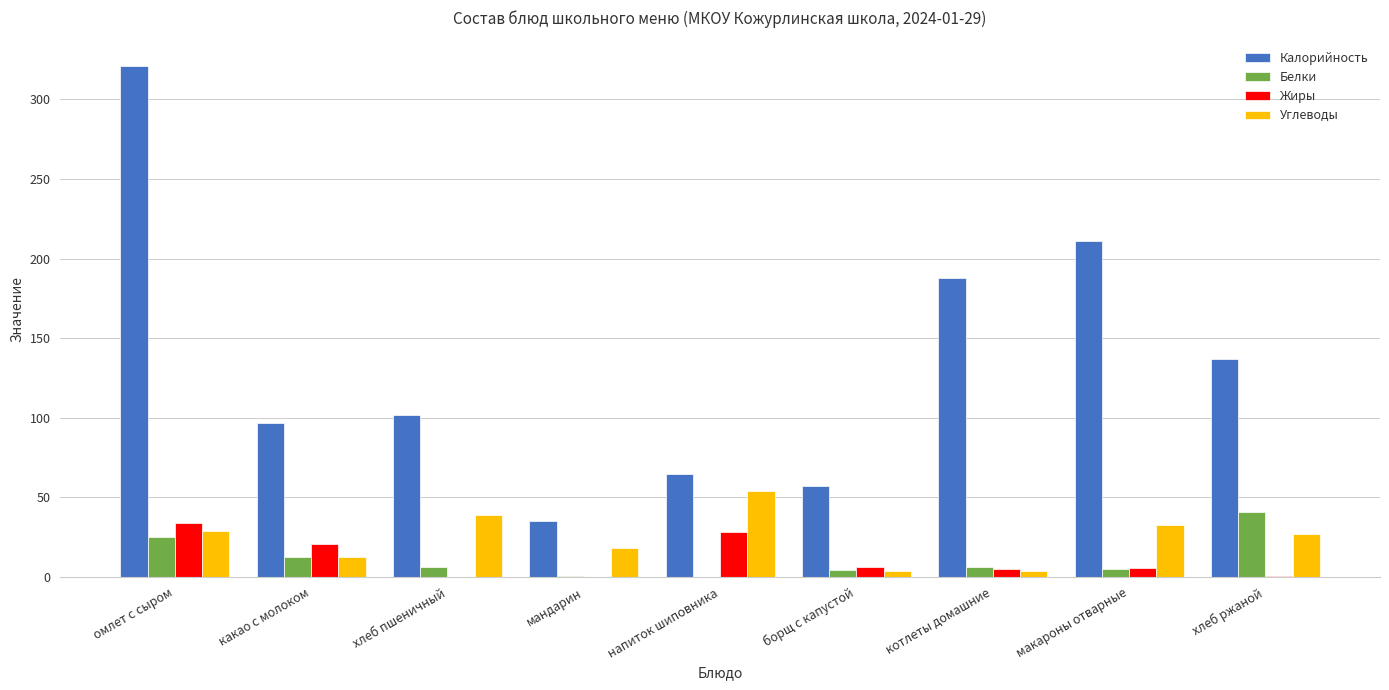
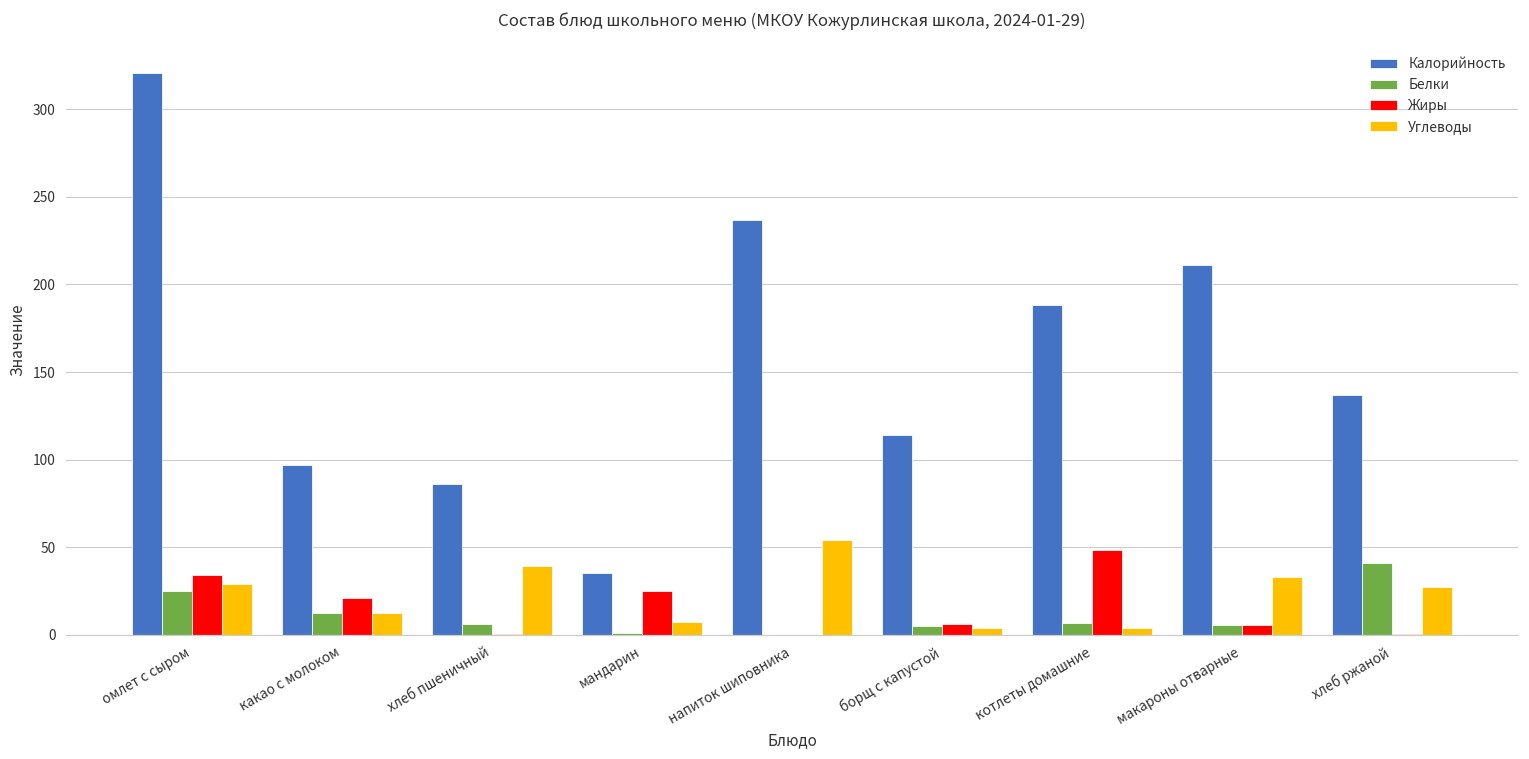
Калорийность, хлеб пшеничный: 102 -> 86
Жиры, мандарин: 0 -> 25
Углеводы, мандарин: 18 -> 8
Калорийность, напиток шиповника: 65 -> 237
Жиры, напиток шиповника: 28 -> 0
Калорийность, борщ с капустой: 57 -> 114
Жиры, котлеты домашние: 5 -> 49
